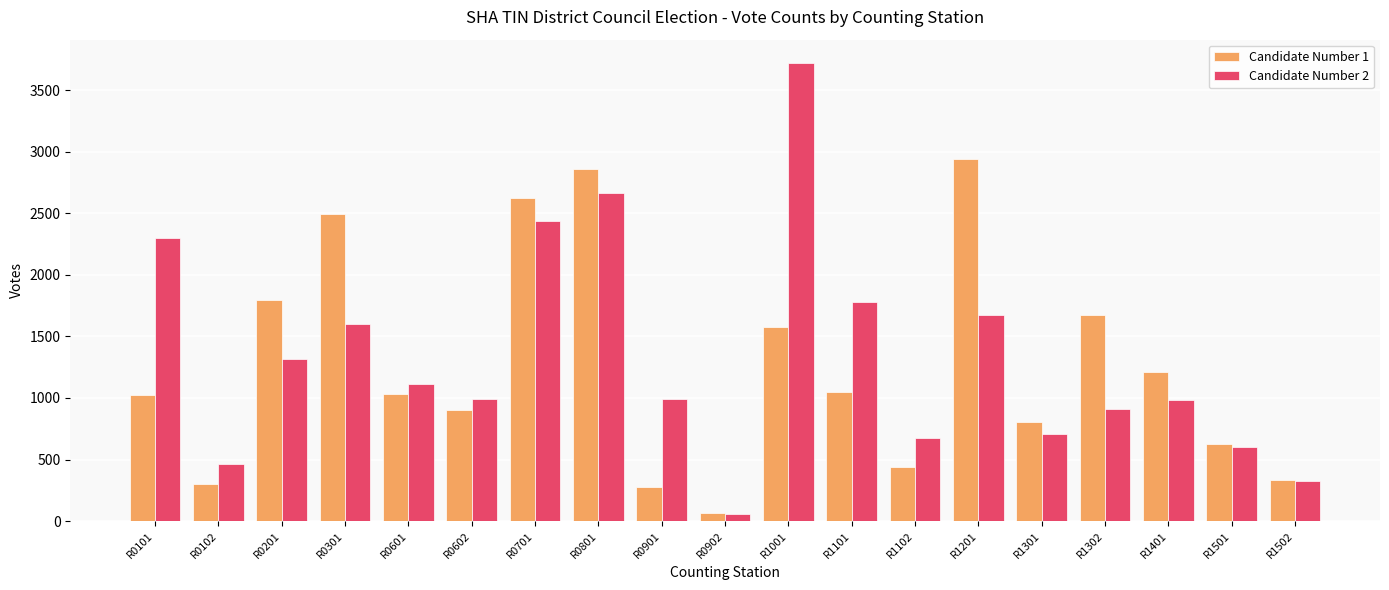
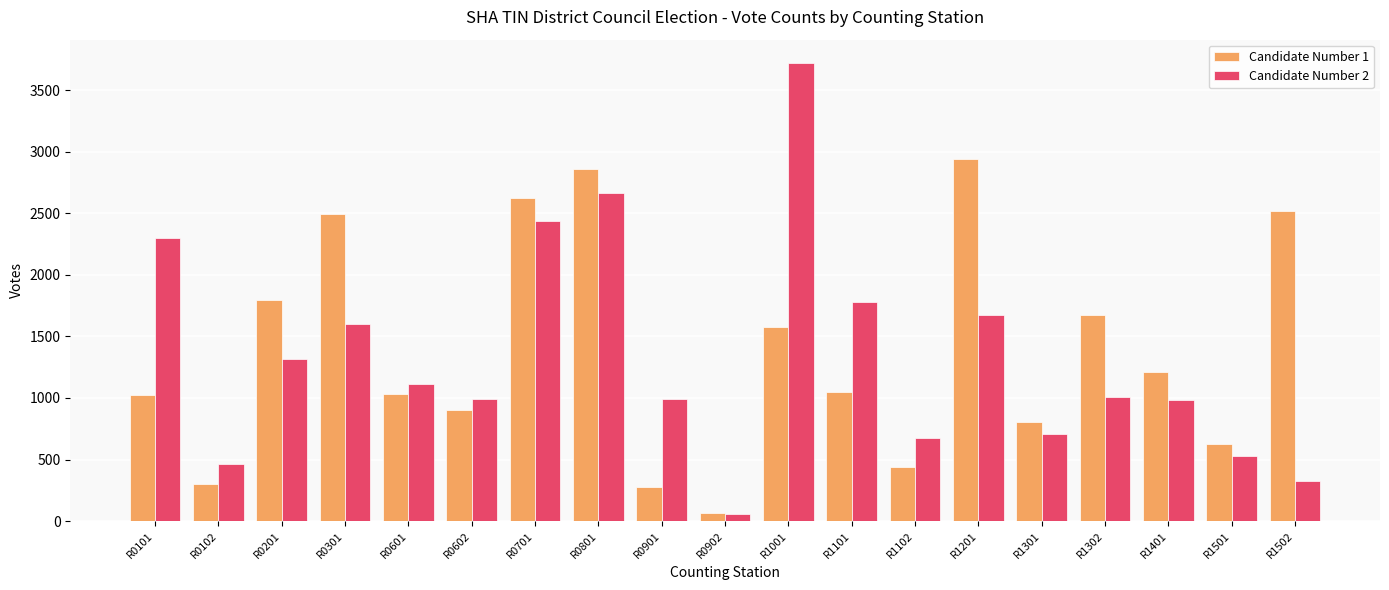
Candidate Number 2, R1302: 910 -> 1010
Candidate Number 2, R1501: 610 -> 530
Candidate Number 1, R1502: 340 -> 2520
